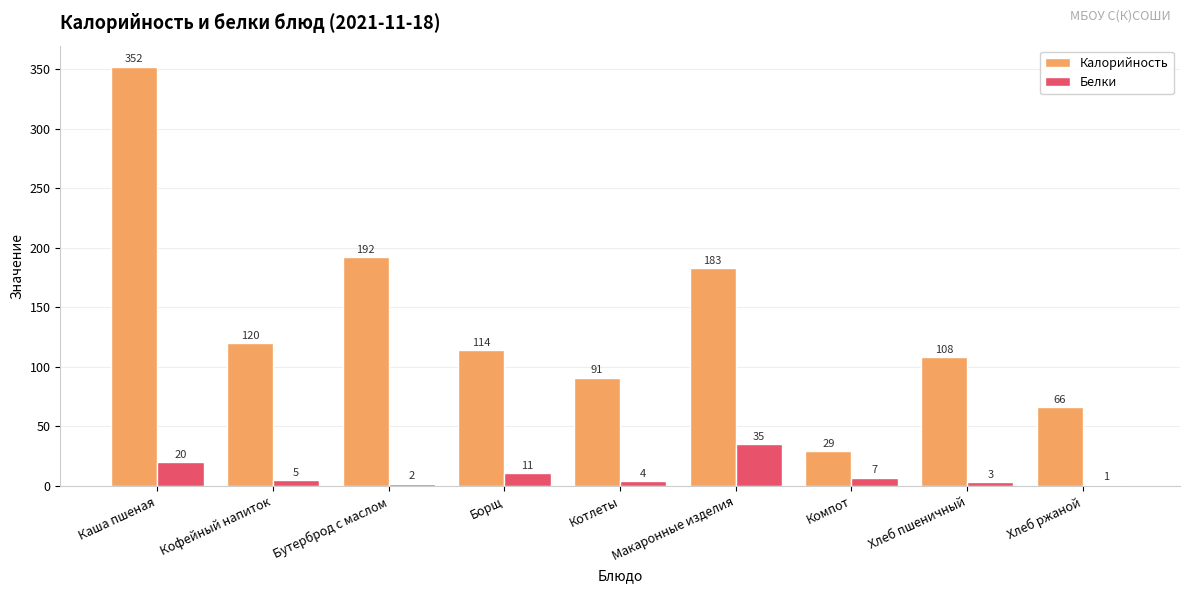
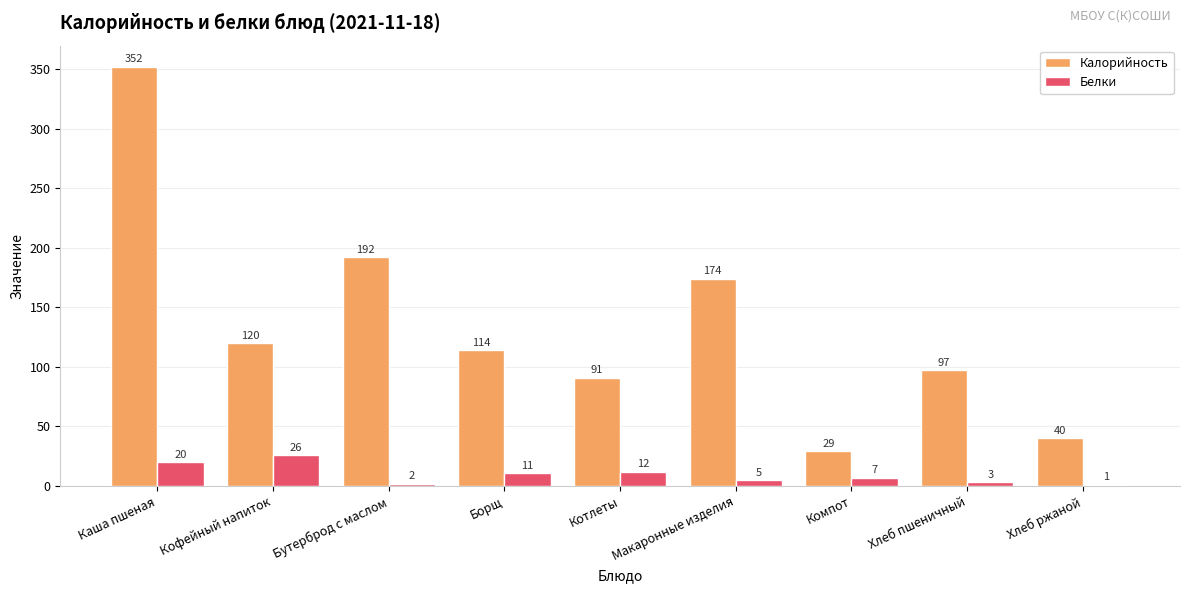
Белки, Кофейный напиток: 5 -> 26
Белки, Котлеты: 4 -> 12
Калорийность, Макаронные изделия: 183 -> 174
Белки, Макаронные изделия: 35 -> 5
Калорийность, Хлеб пшеничный: 108 -> 97
Калорийность, Хлеб ржаной: 66 -> 40
